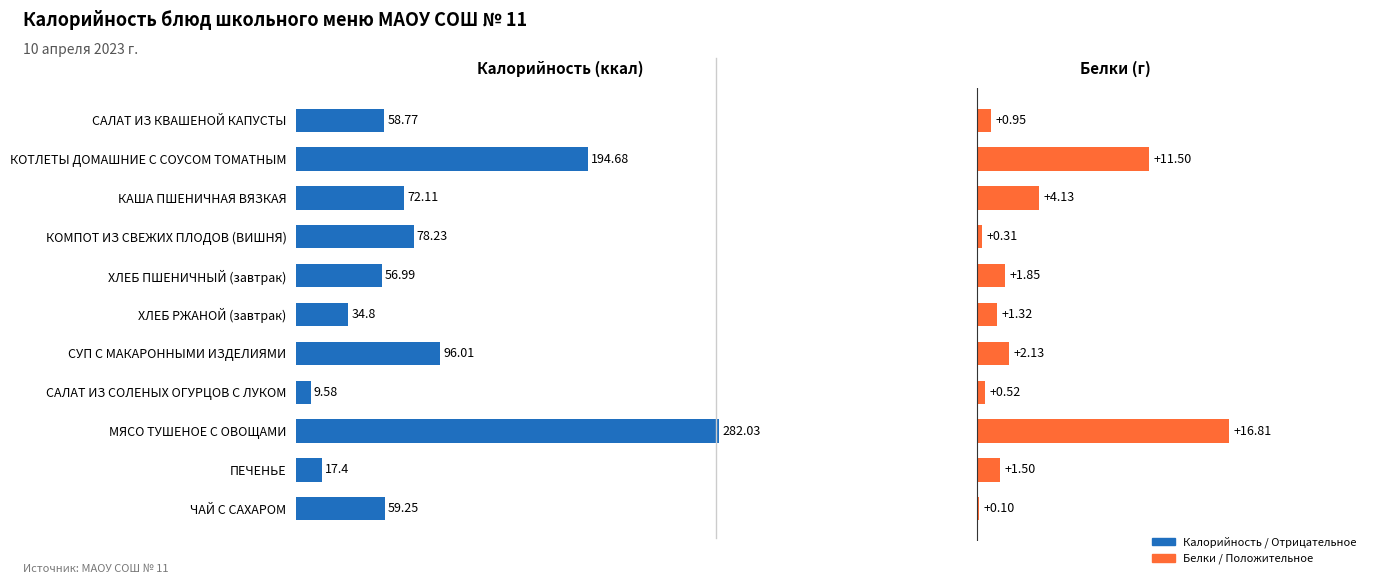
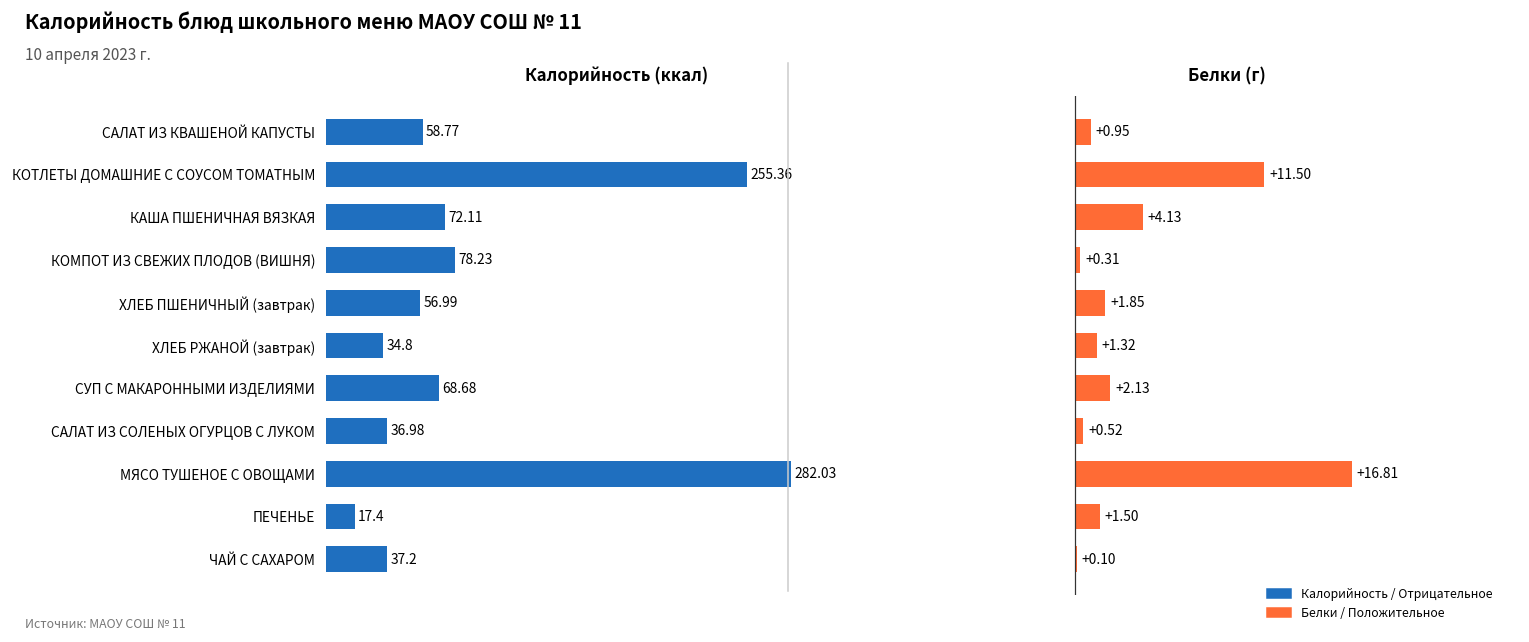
Калорийность (ккал), КОТЛЕТЫ ДОМАШНИЕ С СОУСОМ ТОМАТНЫМ: 194.68 -> 255.36
Калорийность (ккал), СУП С МАКАРОННЫМИ ИЗДЕЛИЯМИ: 96.01 -> 68.68
Калорийность (ккал), САЛАТ ИЗ СОЛЕНЫХ ОГУРЦОВ С ЛУКОМ: 9.58 -> 36.98
Калорийность (ккал), ЧАЙ С САХАРОМ: 59.25 -> 37.2
